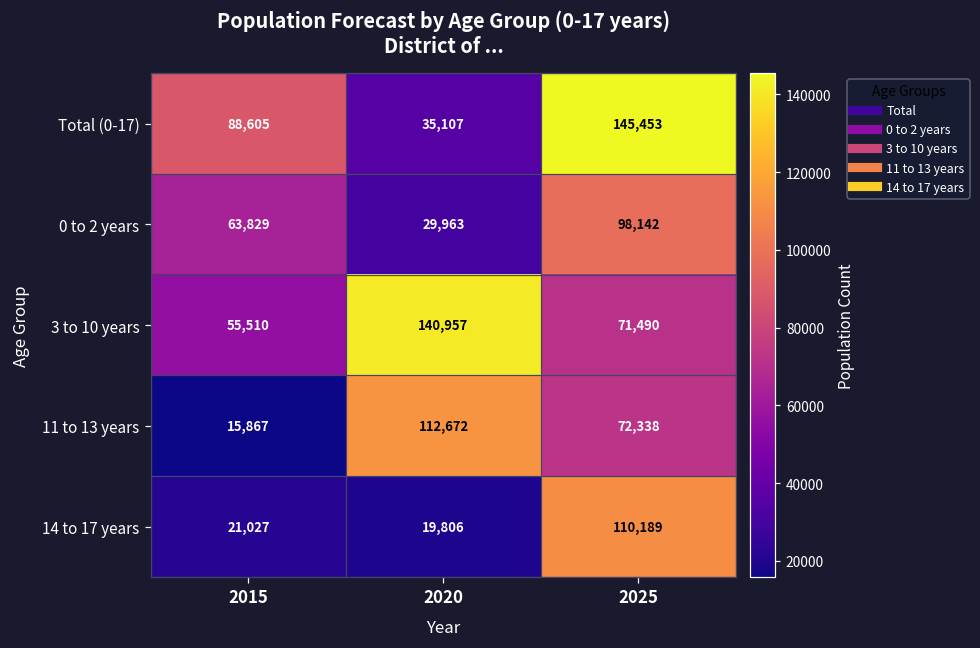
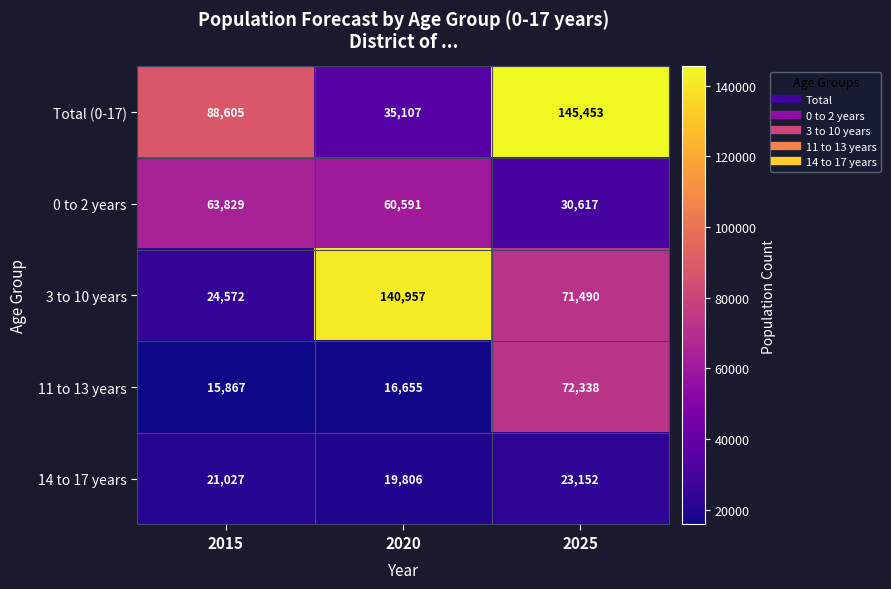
0 to 2 years, 2020: 29,963 -> 60,591
0 to 2 years, 2025: 98,142 -> 30,617
3 to 10 years, 2015: 55,510 -> 24,572
11 to 13 years, 2020: 112,672 -> 16,655
14 to 17 years, 2025: 110,189 -> 23,152
